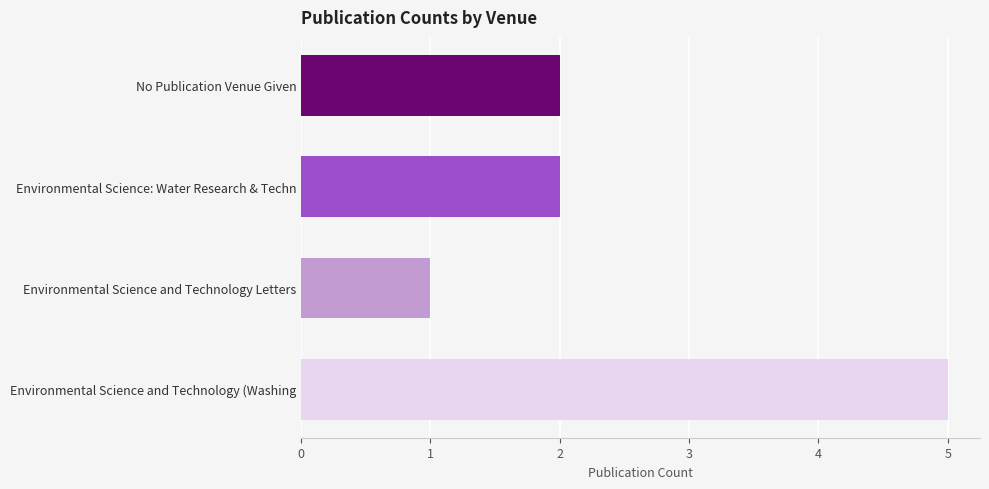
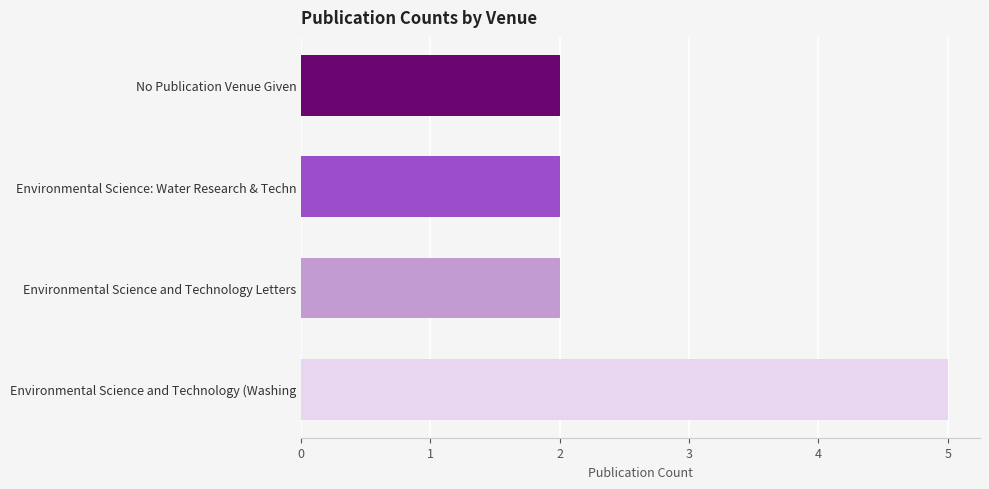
Environmental Science and Technology Letters: 1 -> 2
